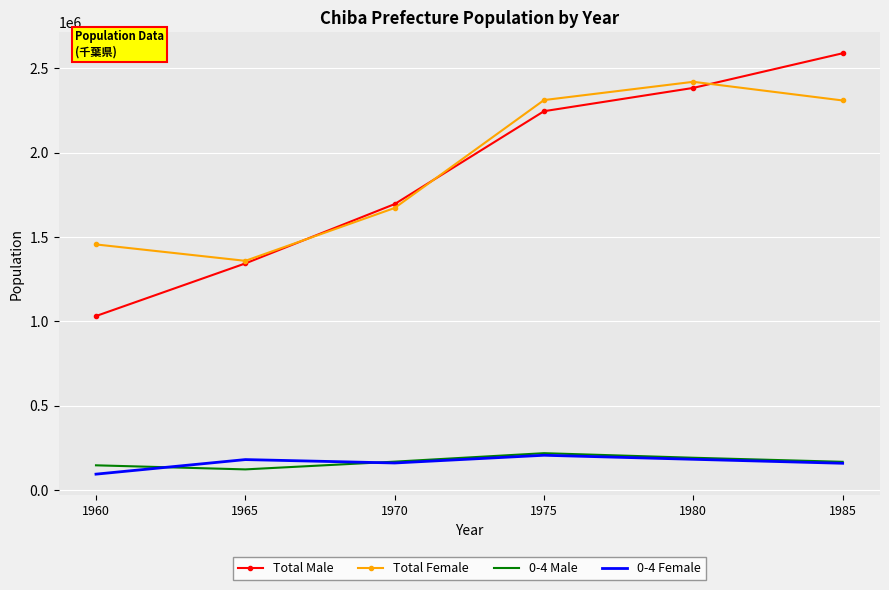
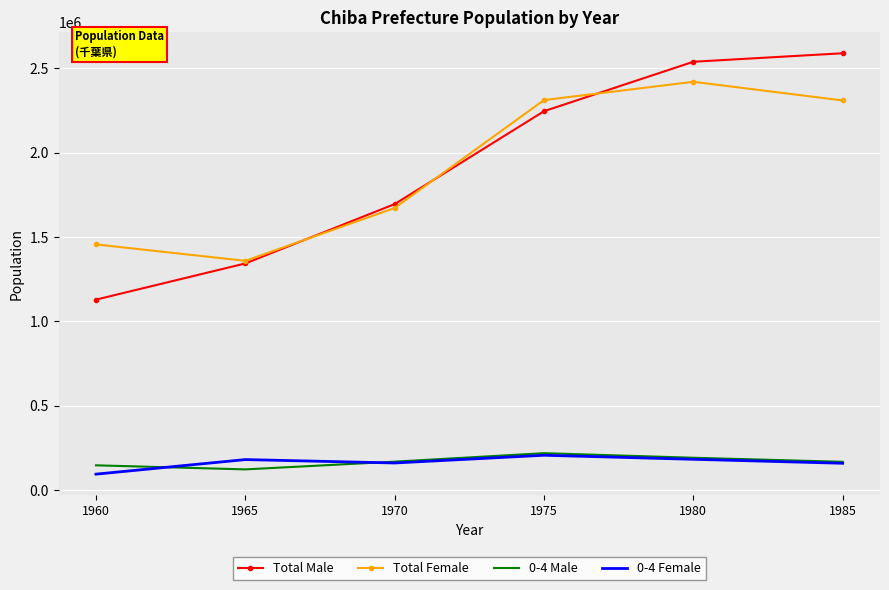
Total Male, 1960: 1030000 -> 1130000
Total Male, 1980: 2380000 -> 2540000
